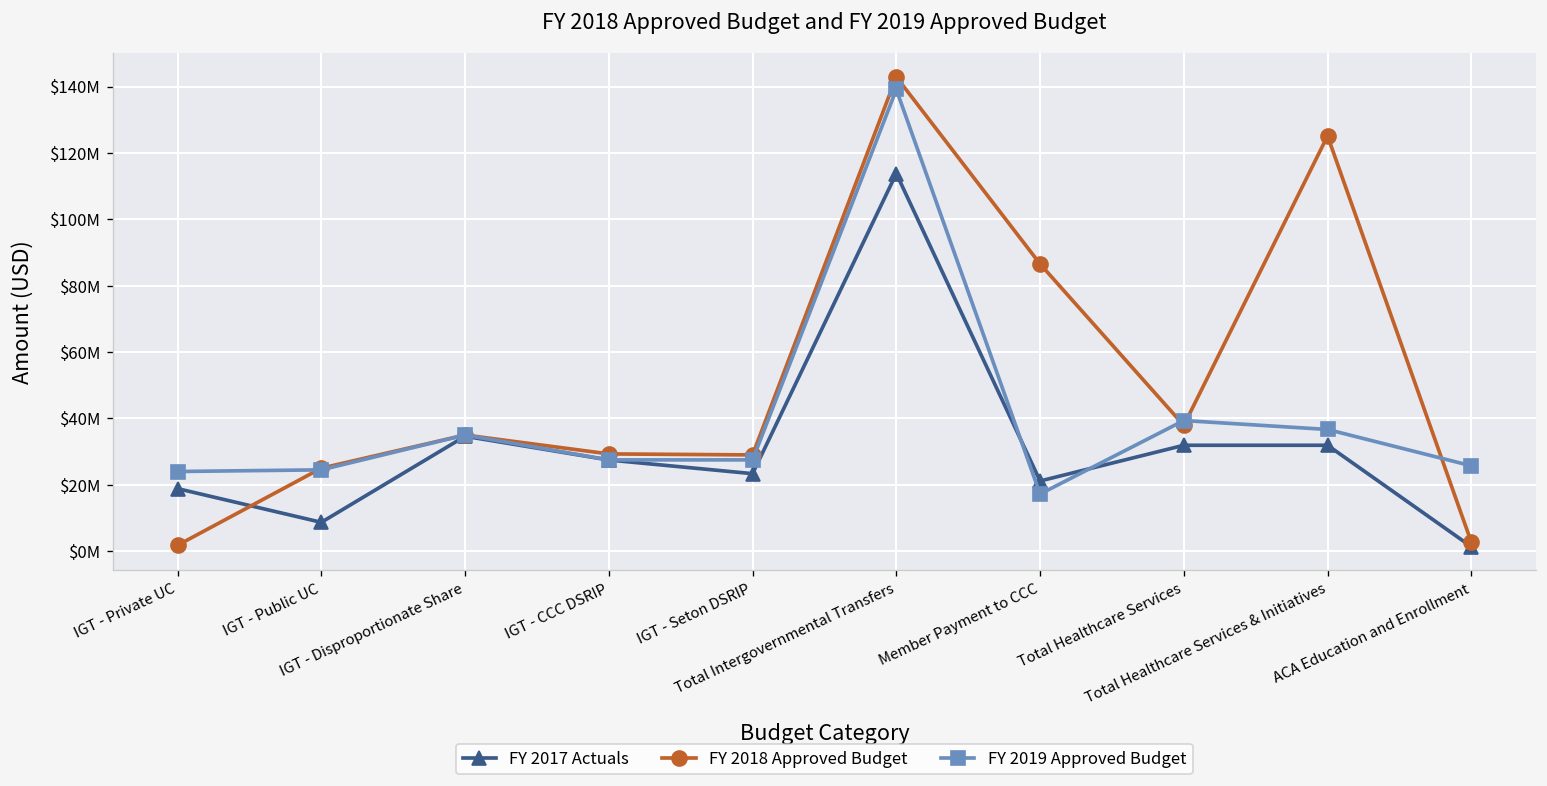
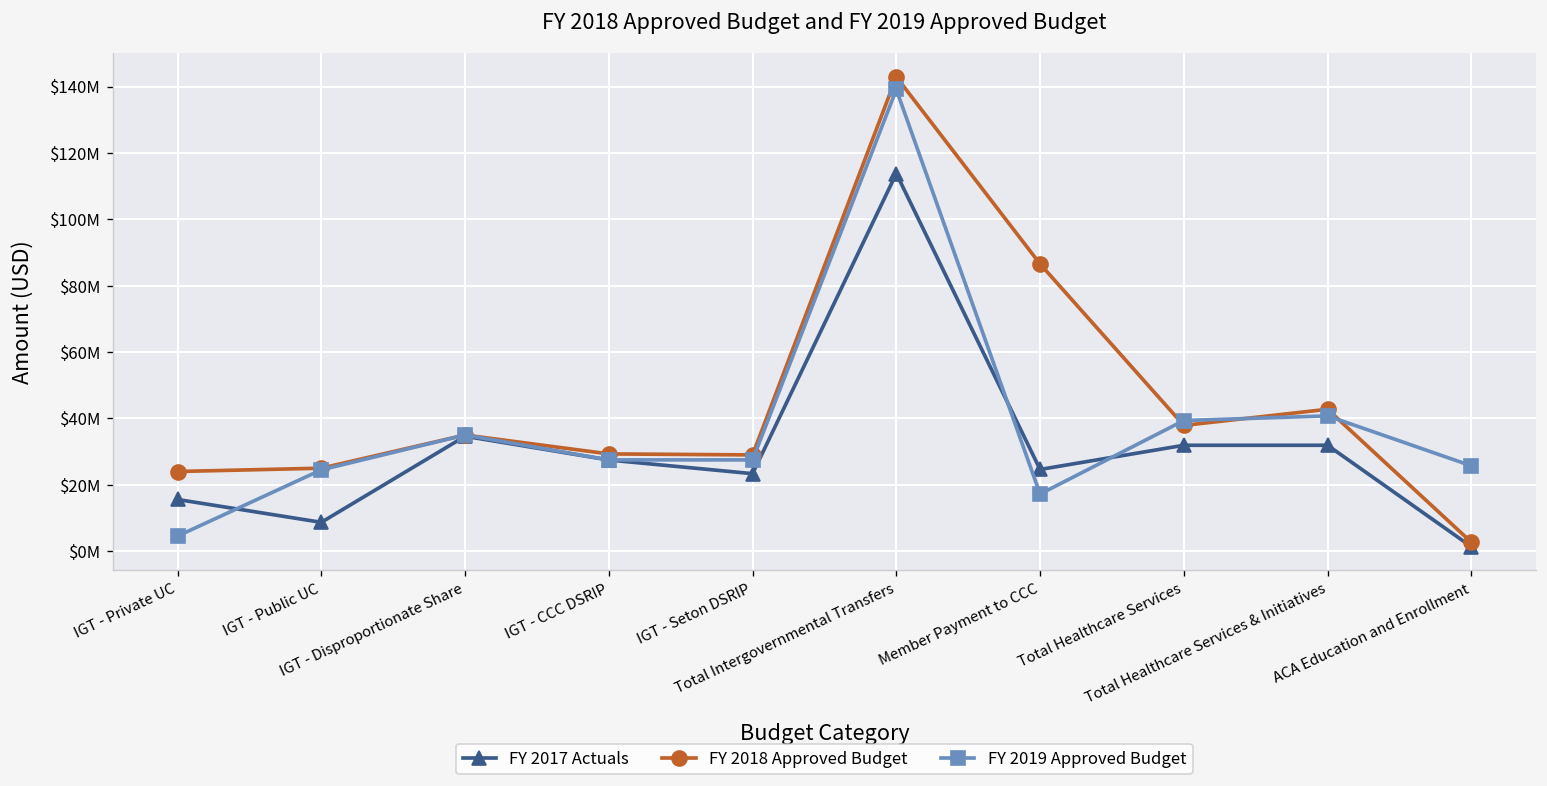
FY 2017 Actuals, IGT - Private UC: $19000000 -> $16000000
FY 2018 Approved Budget, IGT - Private UC: $2000000 -> $24000000
FY 2019 Approved Budget, IGT - Private UC: $24000000 -> $5000000
FY 2017 Actuals, Member Payment to CCC: $21000000 -> $25000000
FY 2018 Approved Budget, Total Healthcare Services & Initiatives: $125000000 -> $43000000
FY 2019 Approved Budget, Total Healthcare Services & Initiatives: $37000000 -> $41000000
